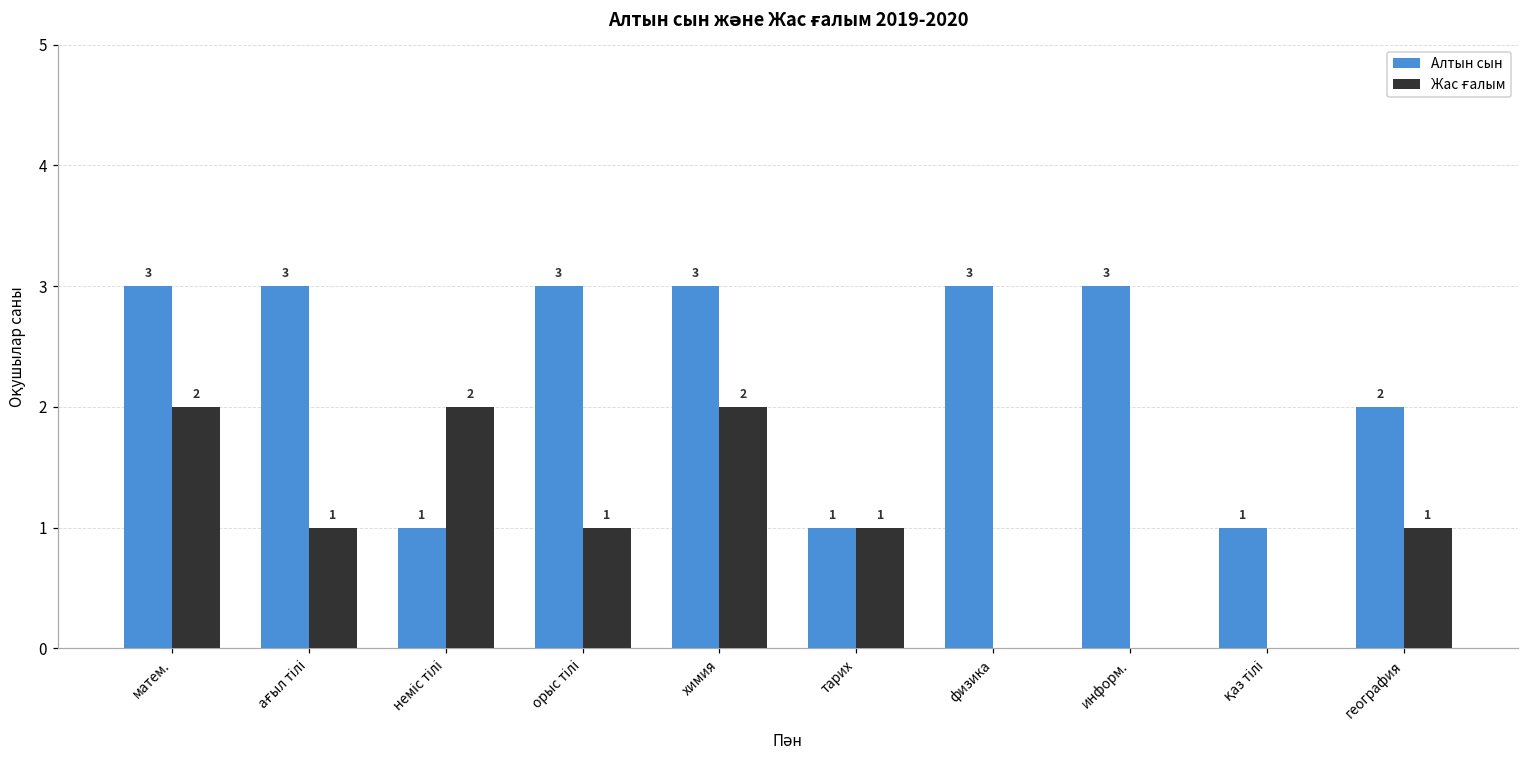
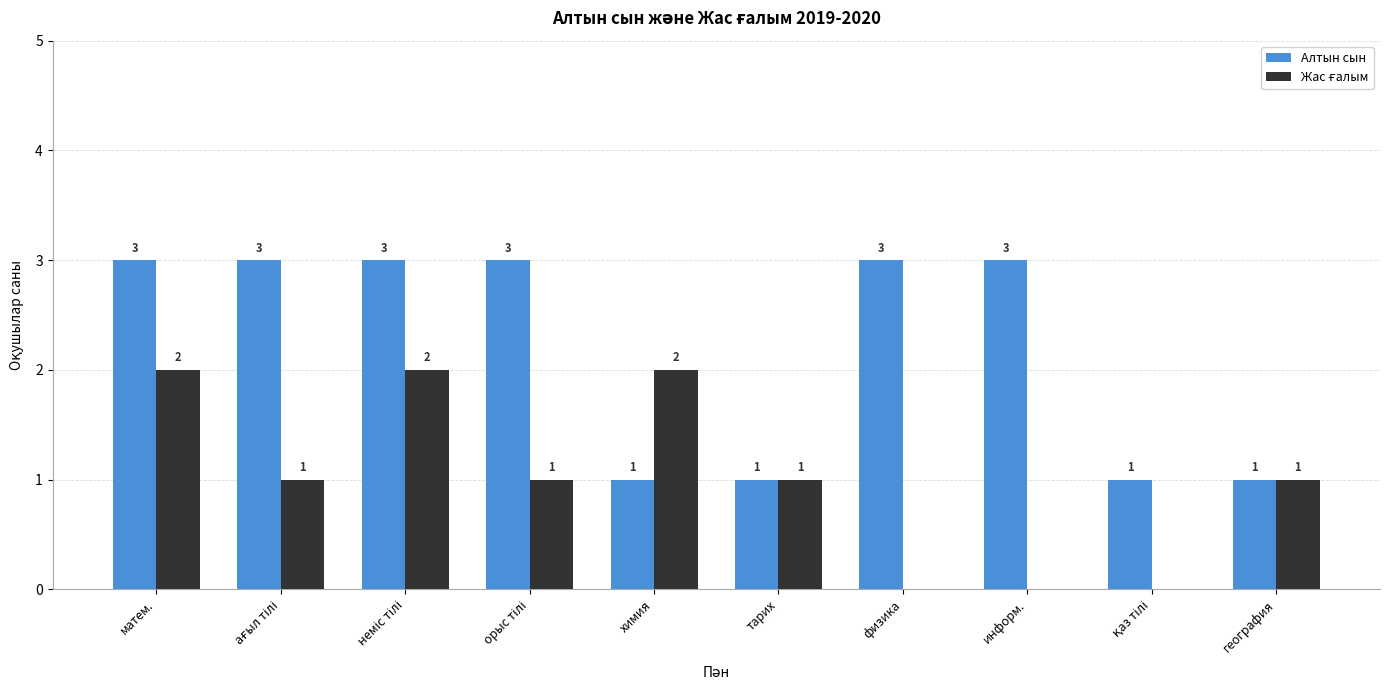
Алтын сын, неміс тілі: 1 -> 3
Алтын сын, химия: 3 -> 1
Алтын сын, география: 2 -> 1
